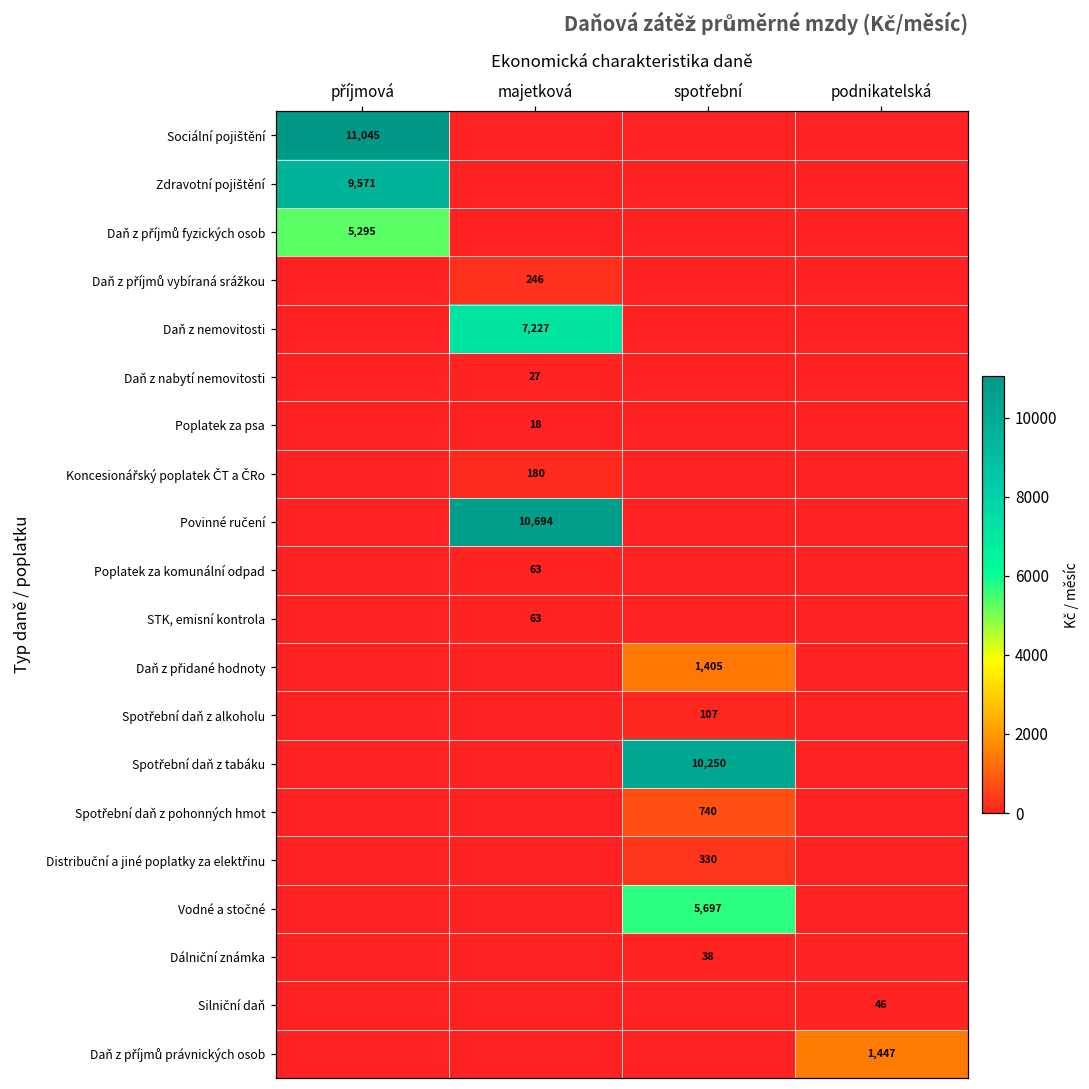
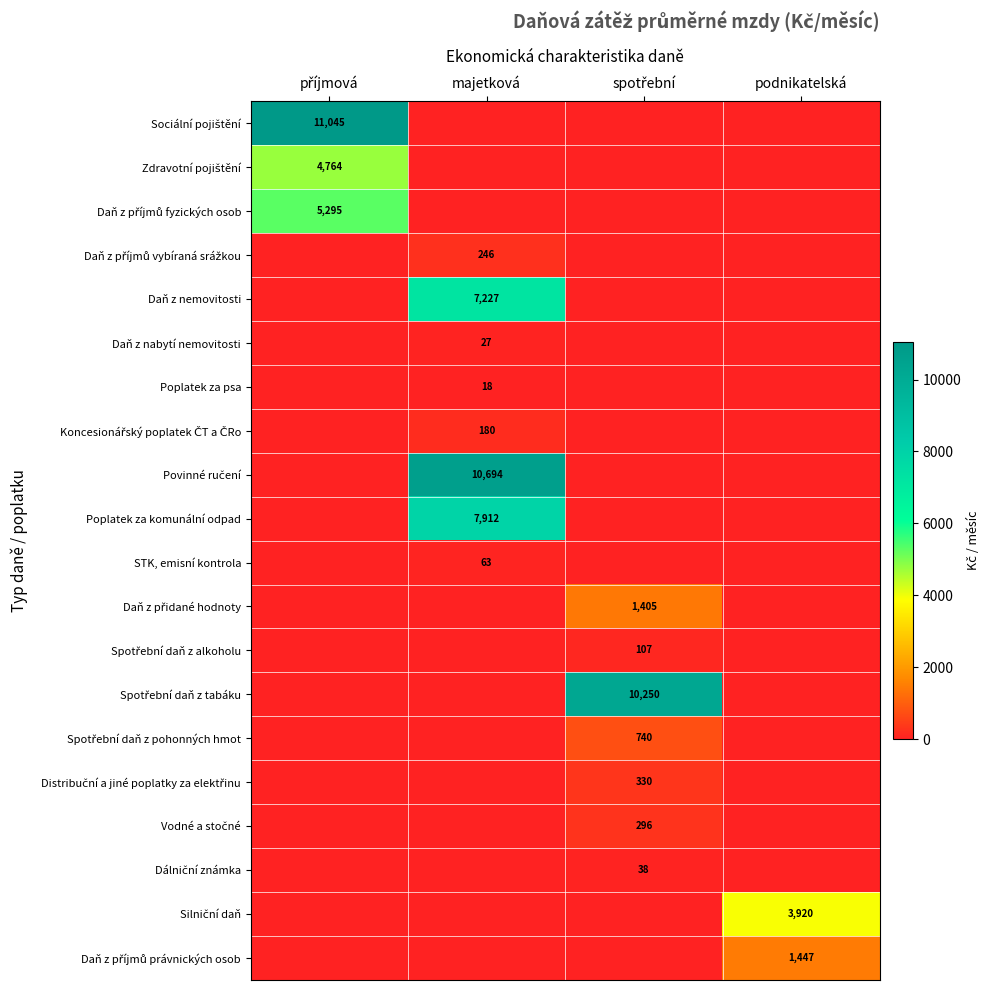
Zdravotní pojištění, příjmová: 9,571 -> 4,764
Poplatek za komunální odpad, majetková: 63 -> 7,912
Vodné a stočné, spotřební: 5,697 -> 296
Silniční daň, podnikatelská: 46 -> 3,920
